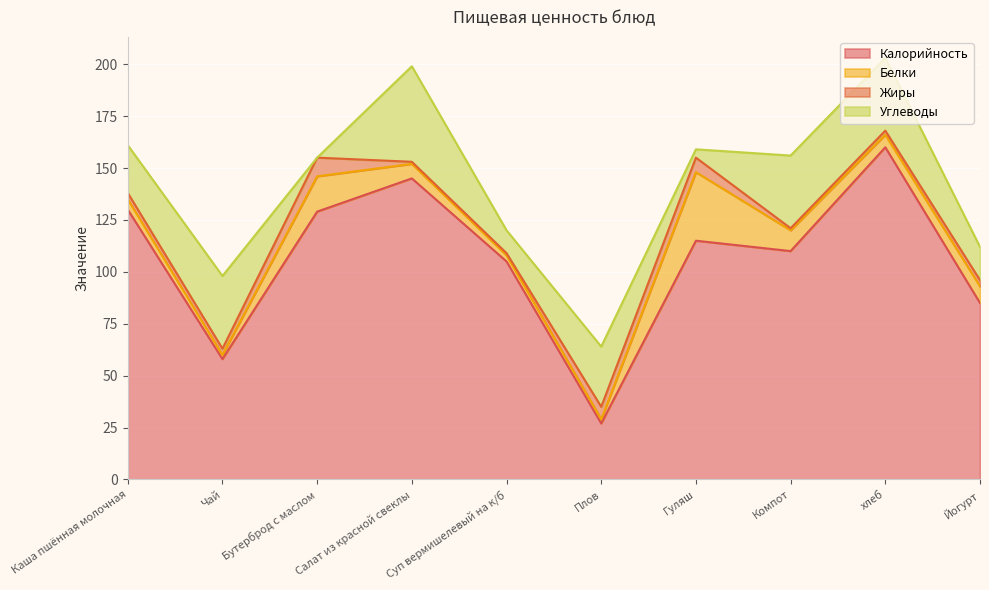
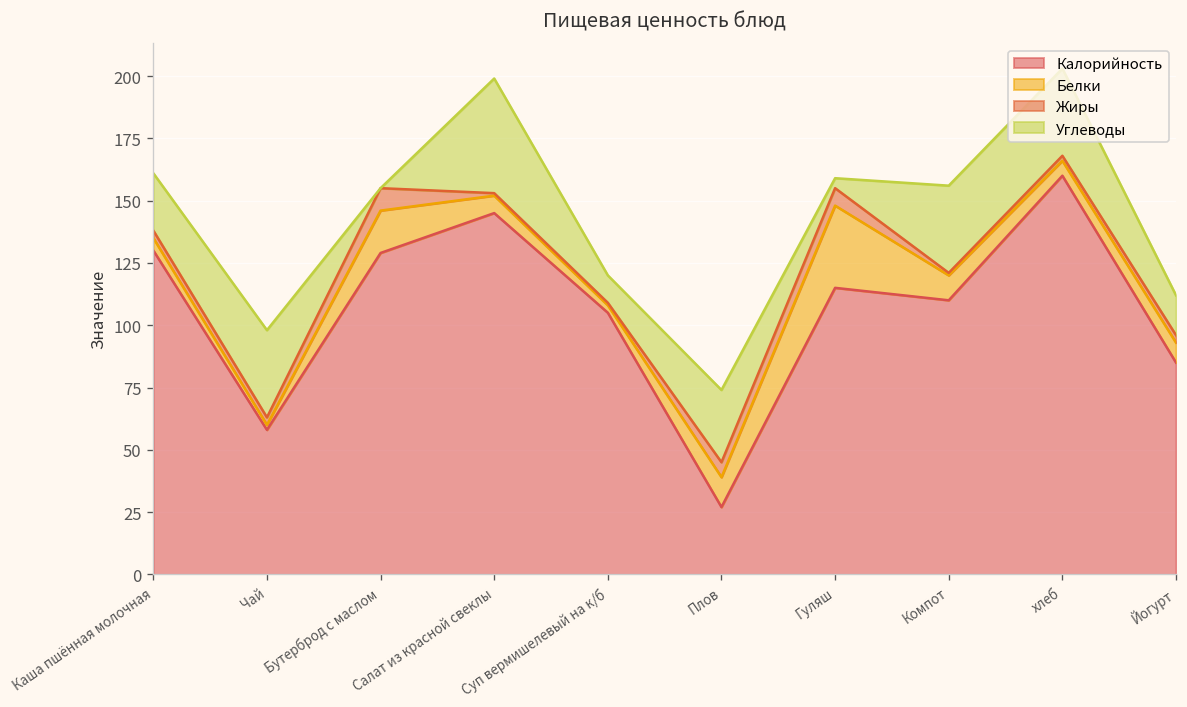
Белки, Плов: 2 -> 12
